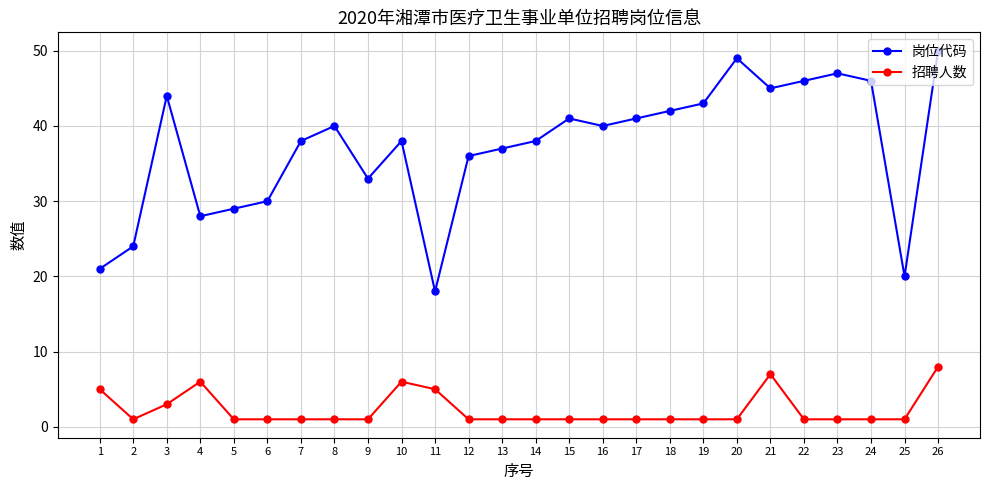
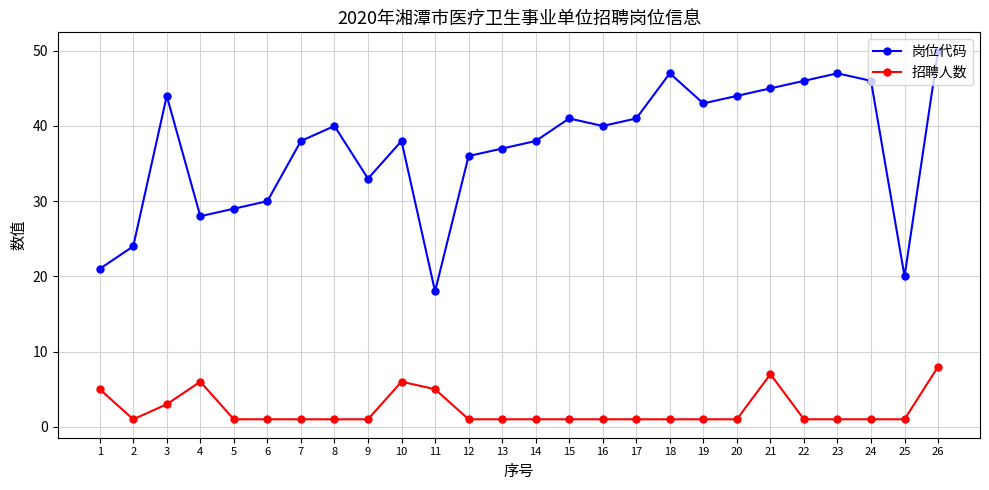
岗位代码, 18: 42 -> 47
岗位代码, 20: 49 -> 44
